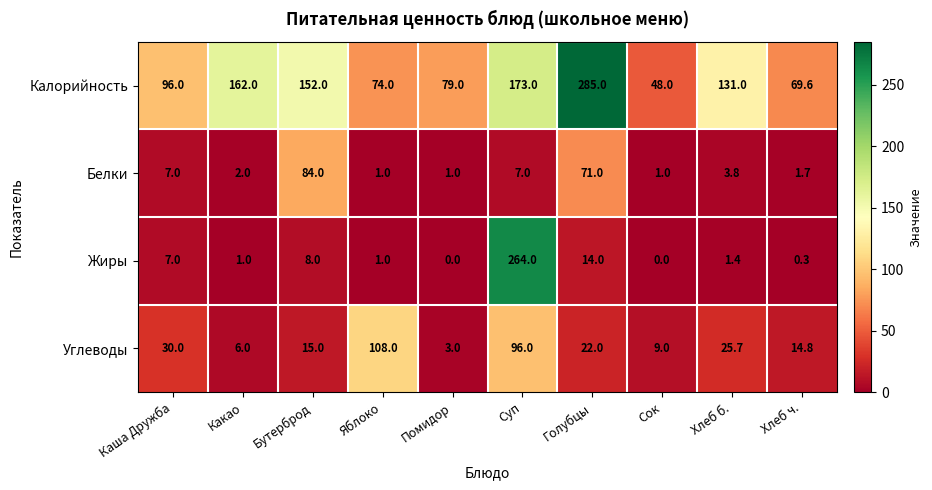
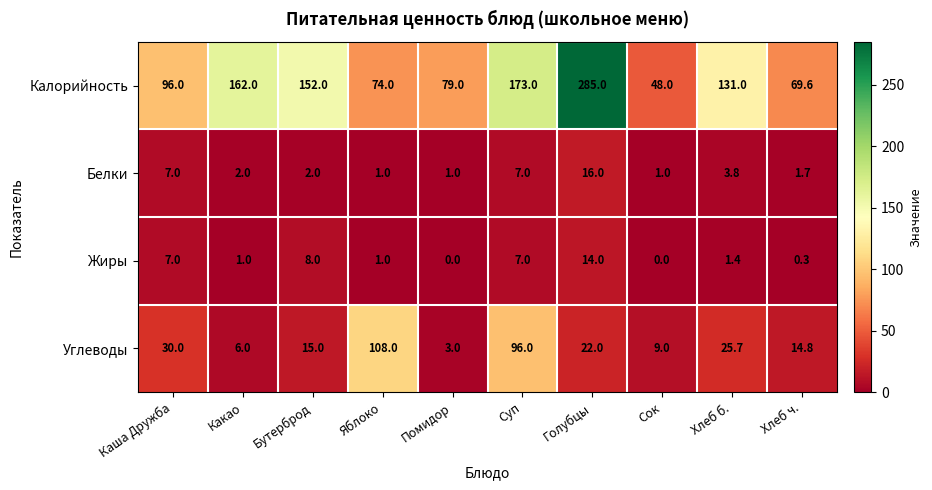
Белки, Бутерброд: 84.0 -> 2.0
Белки, Голубцы: 71.0 -> 16.0
Жиры, Суп: 264.0 -> 7.0
